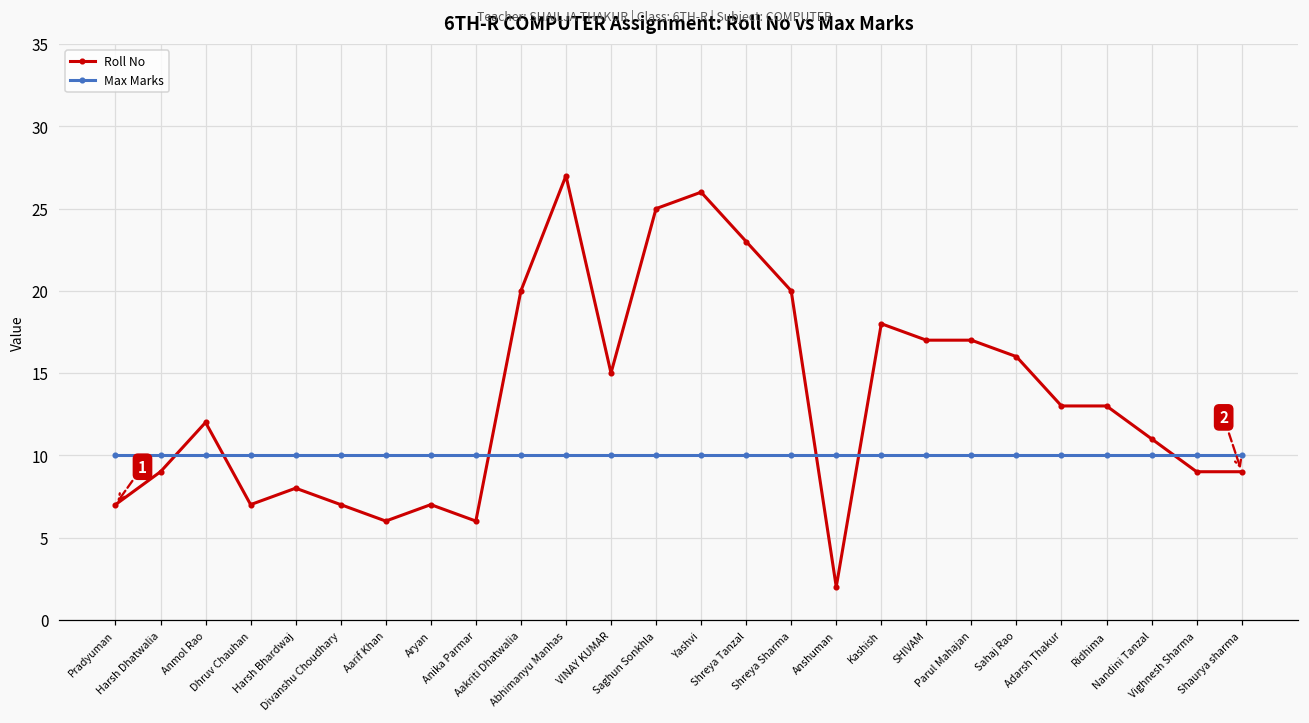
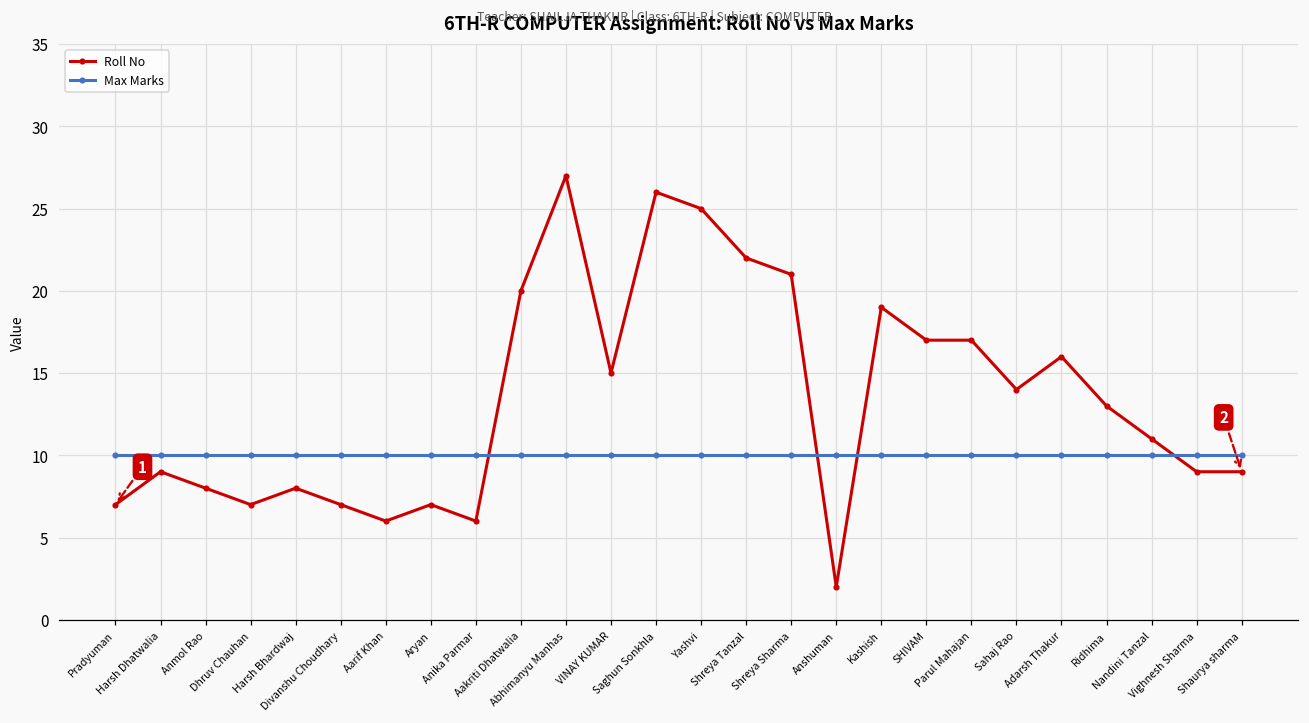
Roll No, Anmol Rao: 12 -> 8
Roll No, Saghun Sonkhla: 25 -> 26
Roll No, Yashvi: 26 -> 25
Roll No, Shreya Tanzal: 23 -> 22
Roll No, Shreya Sharma: 20 -> 21
Roll No, Kashish: 18 -> 19
Roll No, Sahaj Rao: 16 -> 14
Roll No, Adarsh Thakur: 13 -> 16
